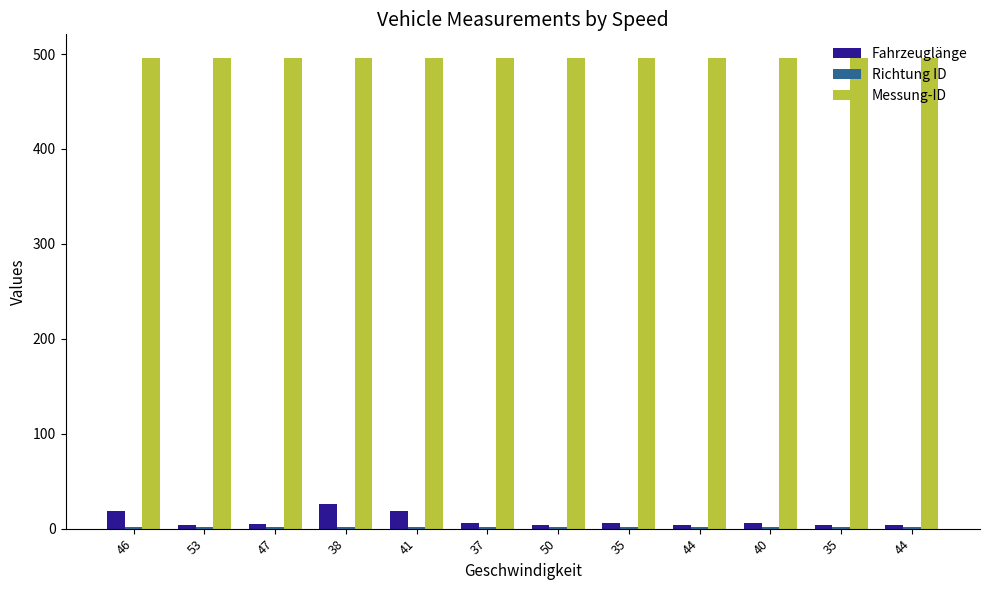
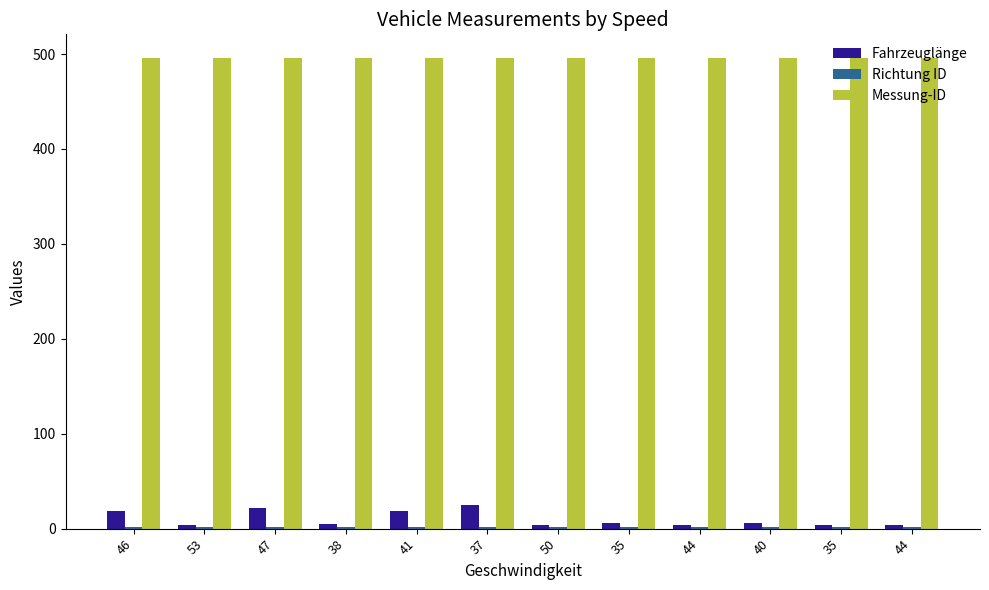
Fahrzeuglänge, 47: 10 -> 20
Fahrzeuglänge, 38: 30 -> 0
Fahrzeuglänge, 37: 10 -> 30
